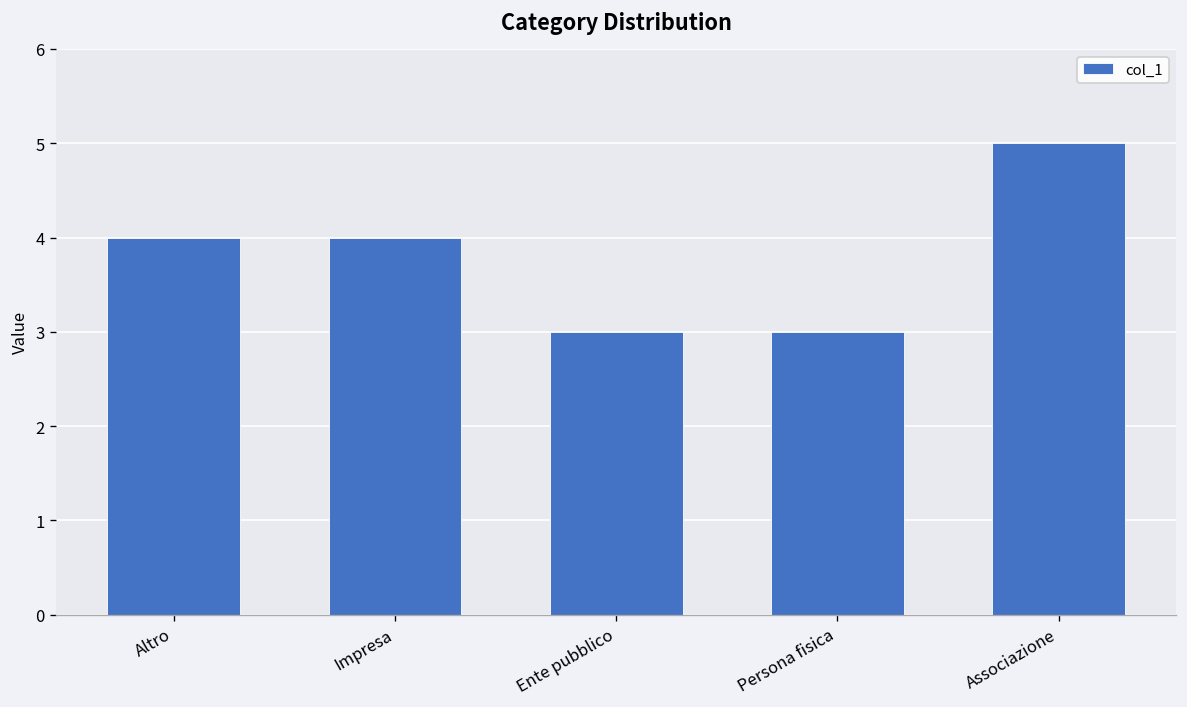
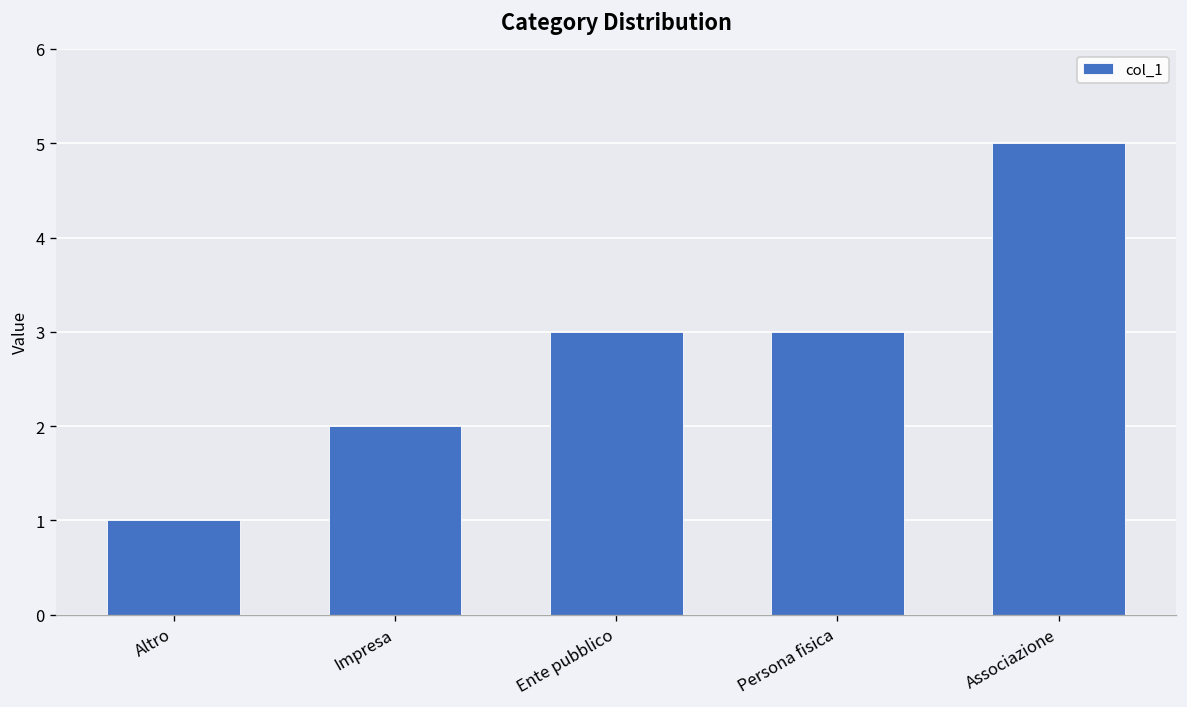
Altro: 4 -> 1
Impresa: 4 -> 2
